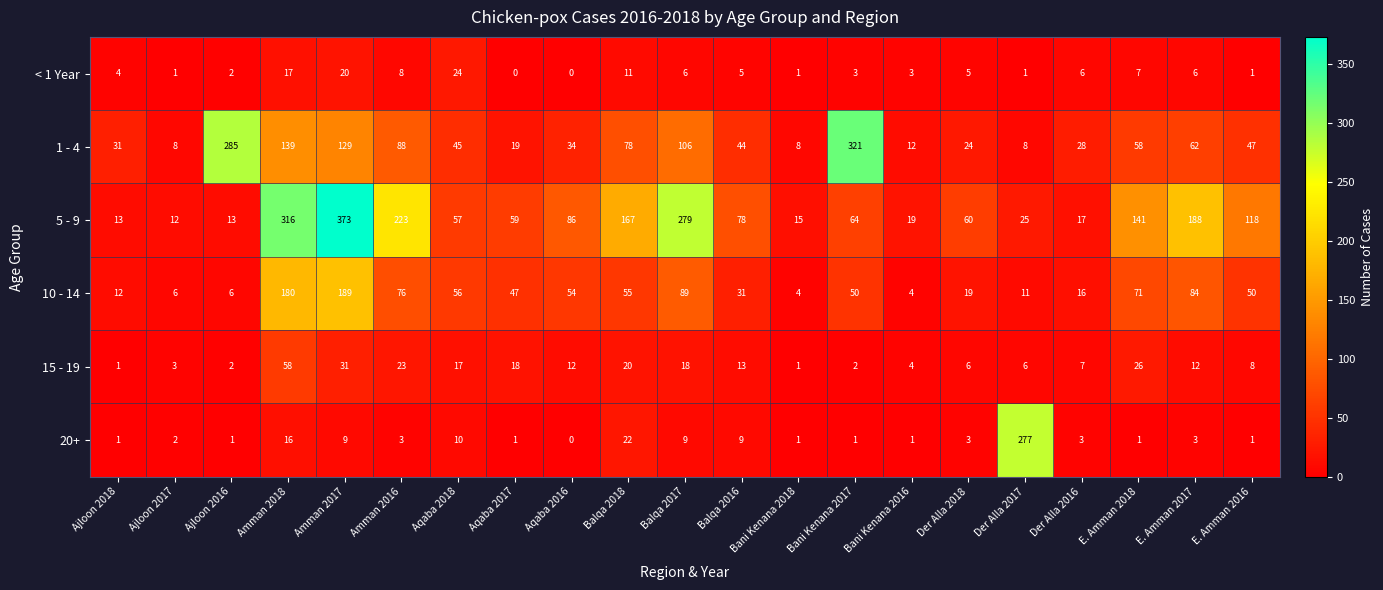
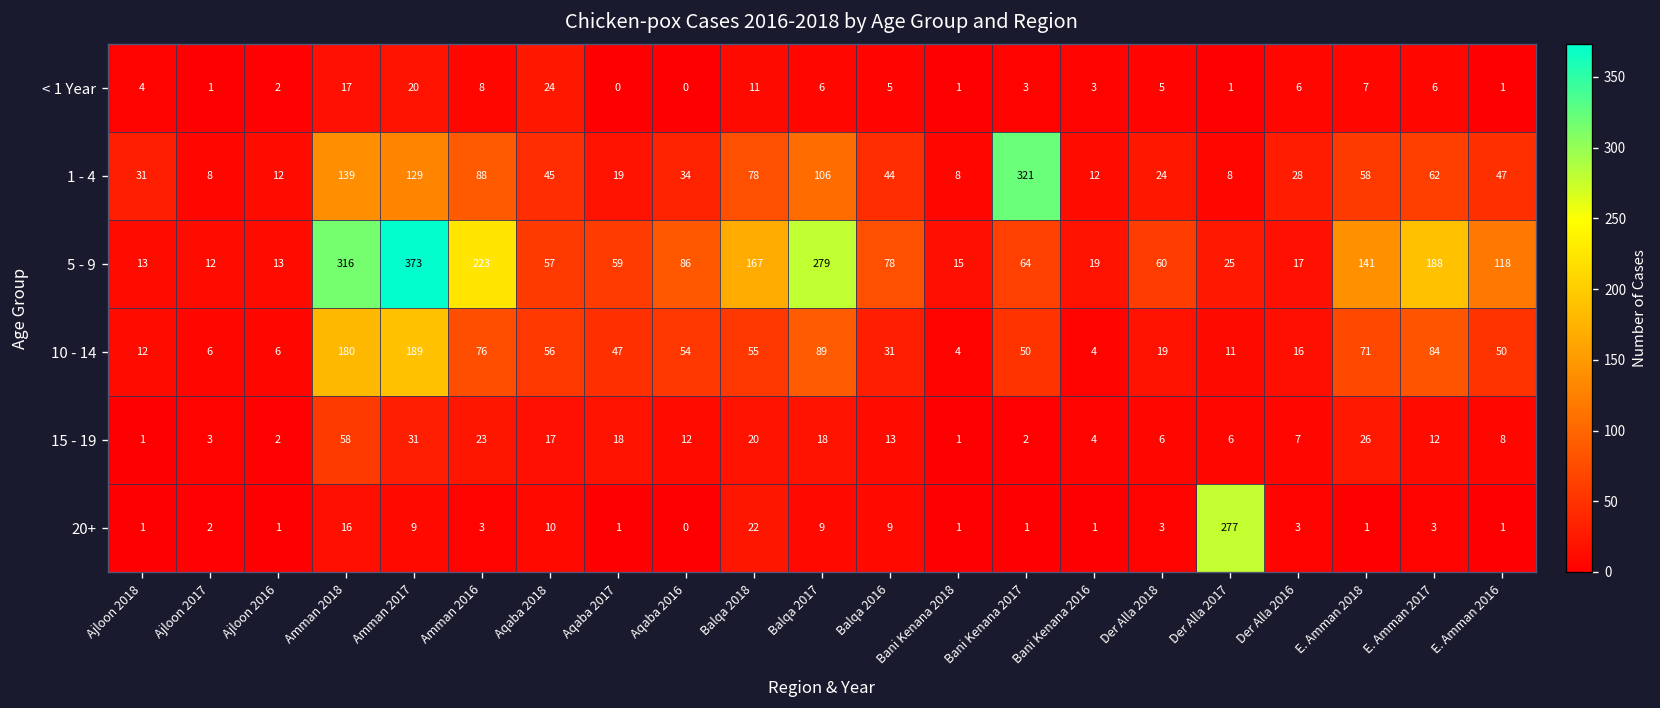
1 - 4, Ajloon 2016: 285 -> 12
